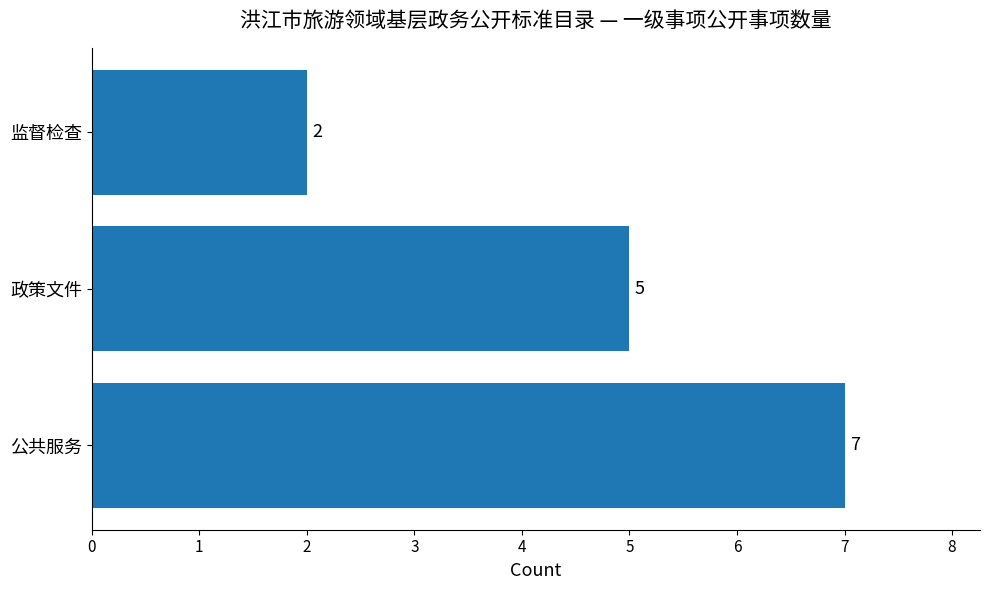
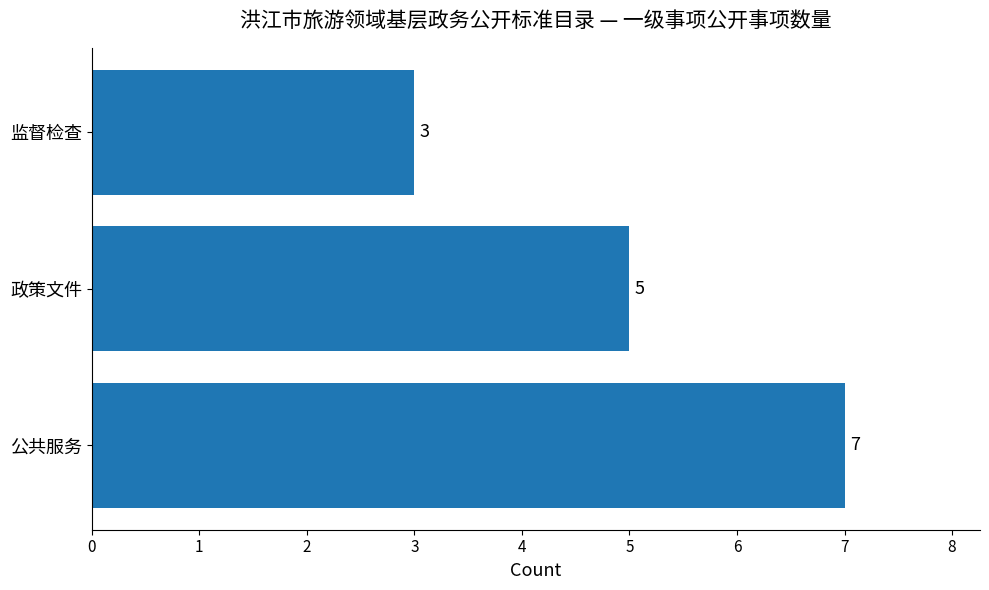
监督检查: 2 -> 3
